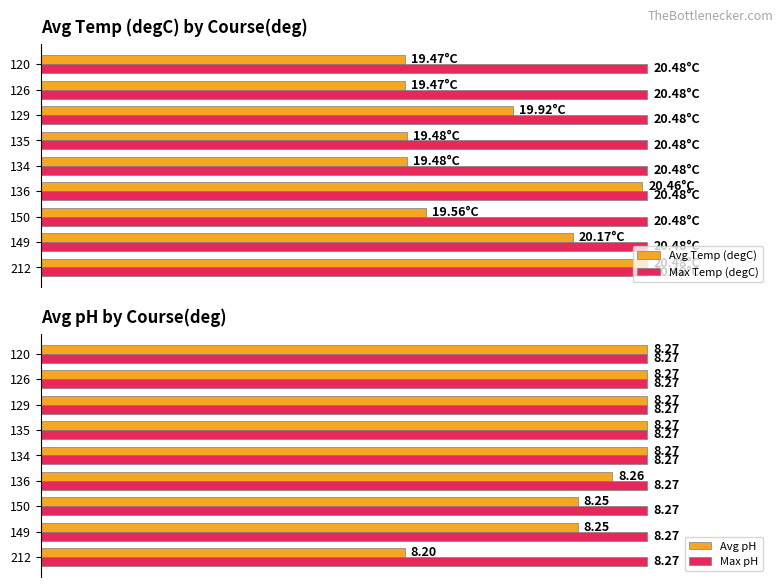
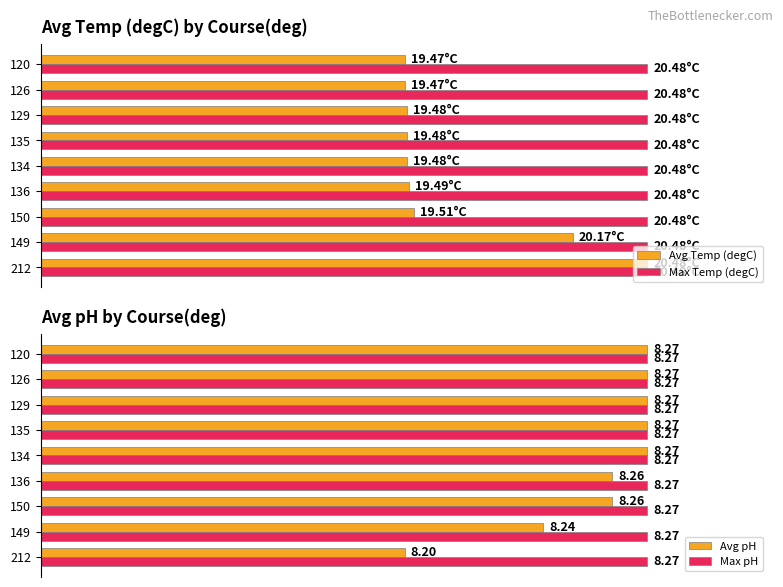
Avg Temp (degC) by Course(deg), Avg Temp (degC), 129: 19.92°C -> 19.48°C
Avg Temp (degC) by Course(deg), Avg Temp (degC), 136: 20.46°C -> 19.49°C
Avg Temp (degC) by Course(deg), Avg Temp (degC), 150: 19.56°C -> 19.51°C
Avg pH by Course(deg), Avg pH, 150: 8.25 -> 8.26
Avg pH by Course(deg), Avg pH, 149: 8.25 -> 8.24
